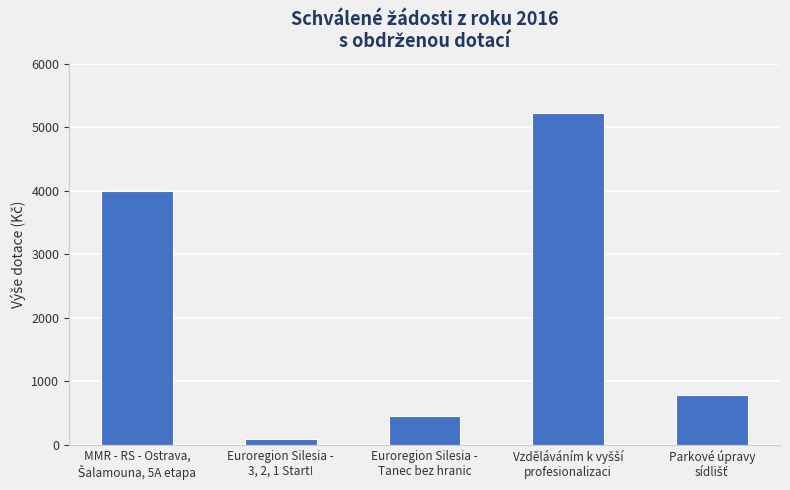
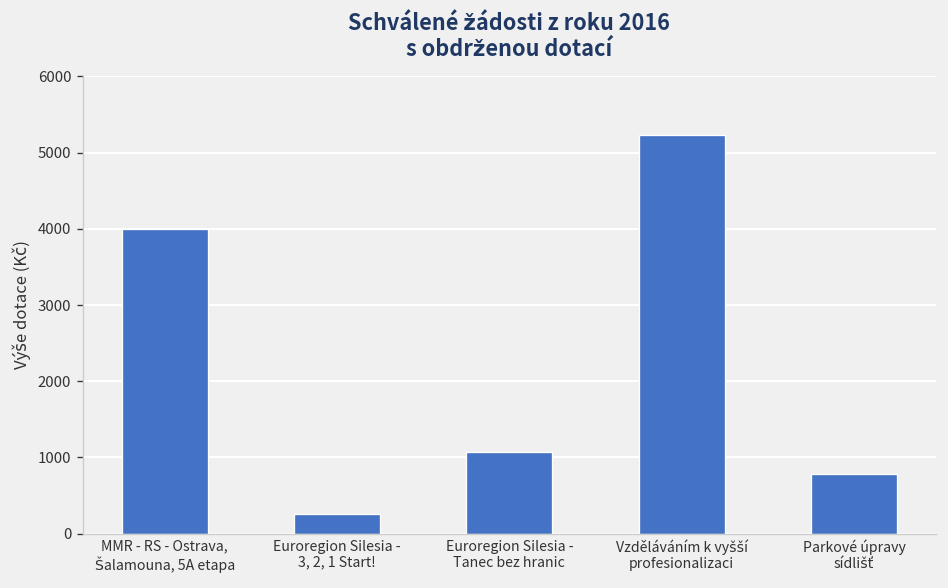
Euroregion Silesia - 3, 2, 1 Start!: 100 -> 300
Euroregion Silesia - Tanec bez hranic: 400 -> 1100
